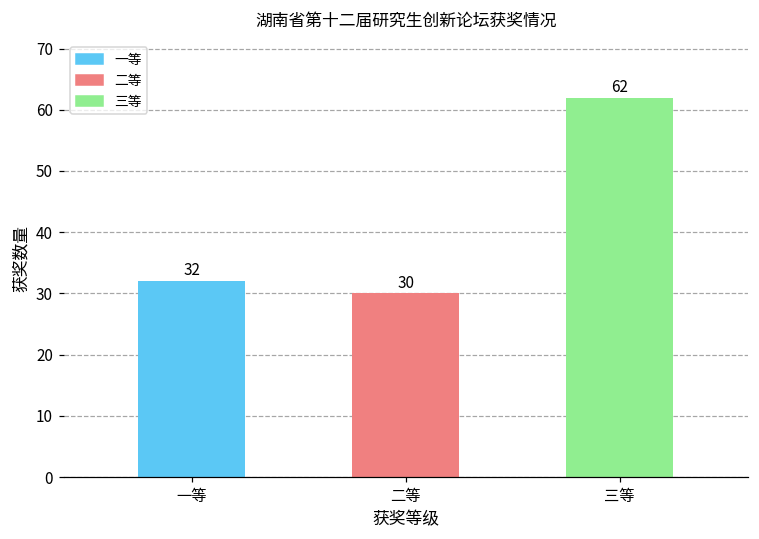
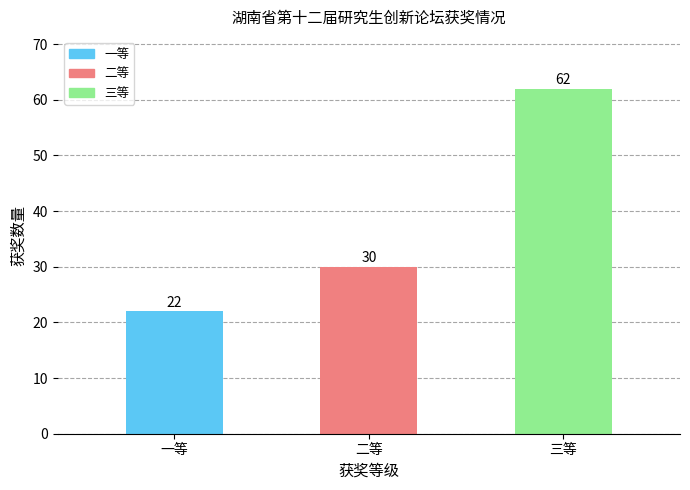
一等: 32 -> 22
